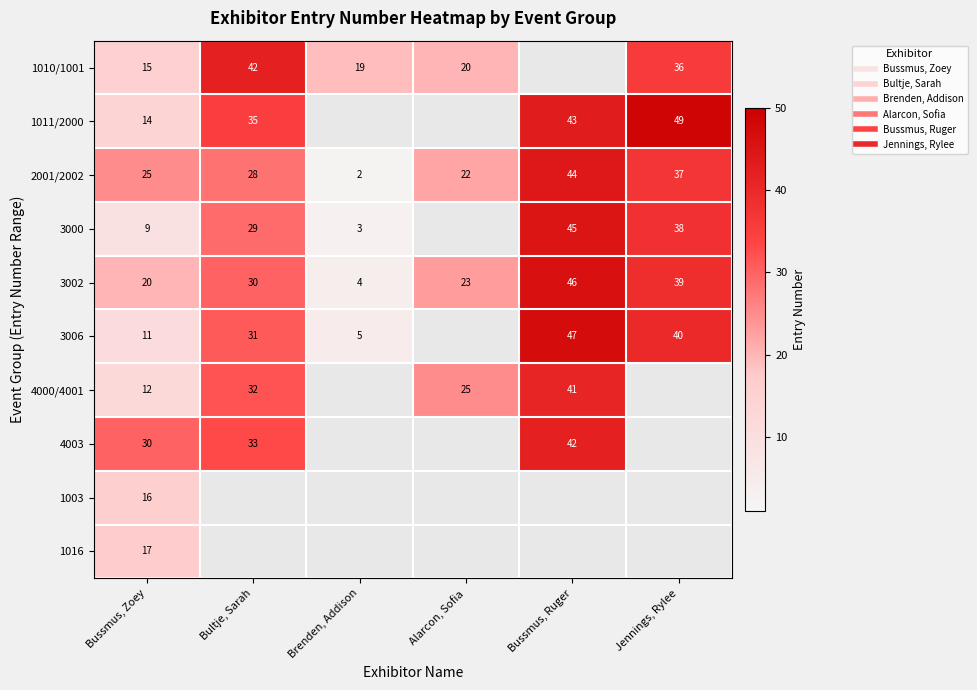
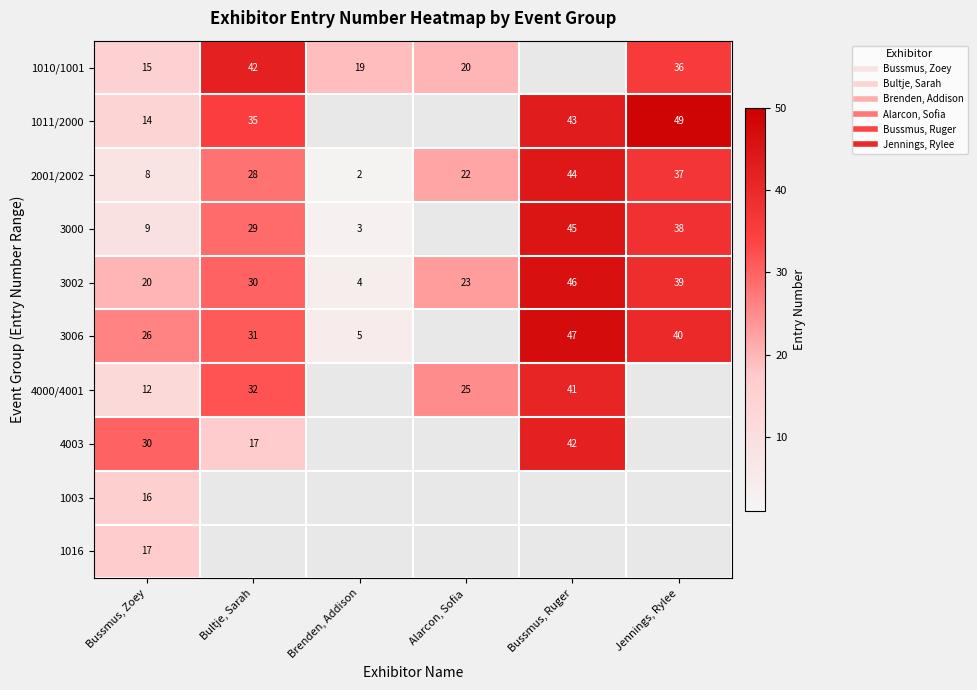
2001/2002, Bussmus, Zoey: 25 -> 8
3006, Bussmus, Zoey: 11 -> 26
4003, Bultje, Sarah: 33 -> 17
